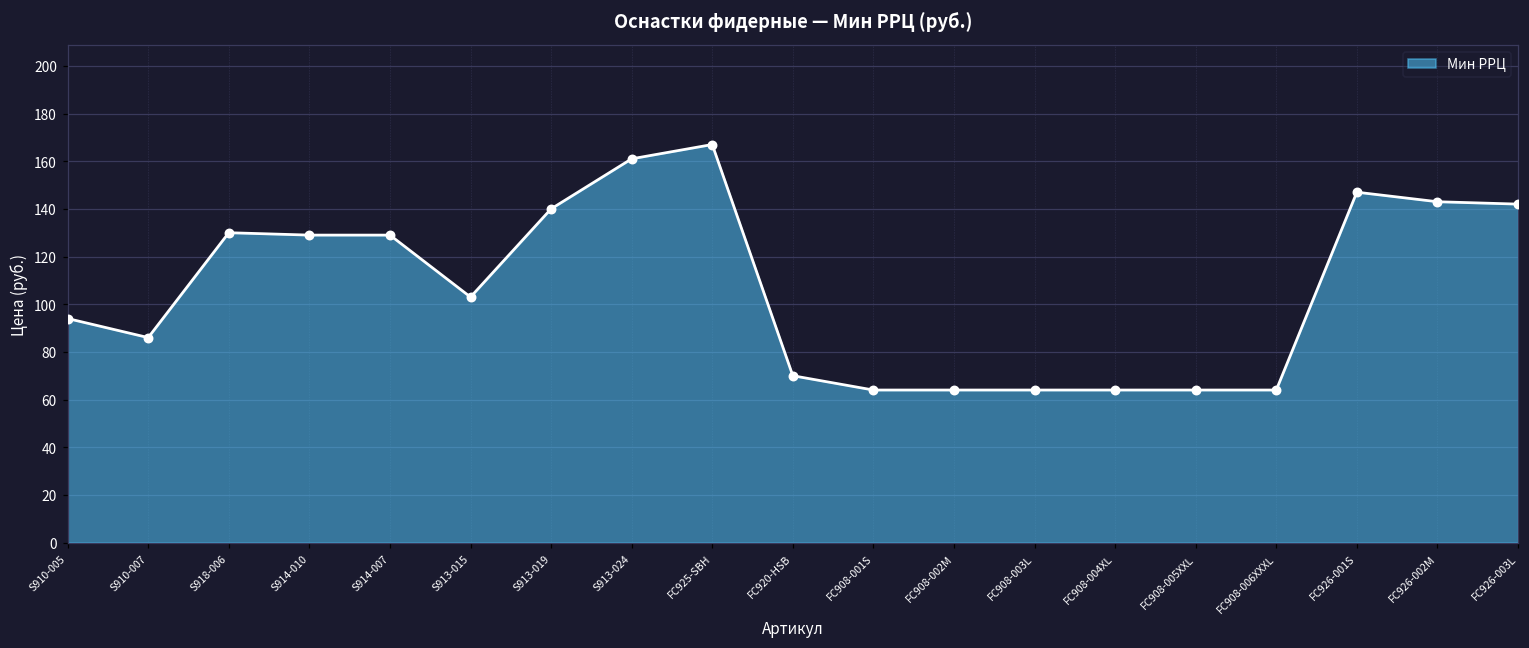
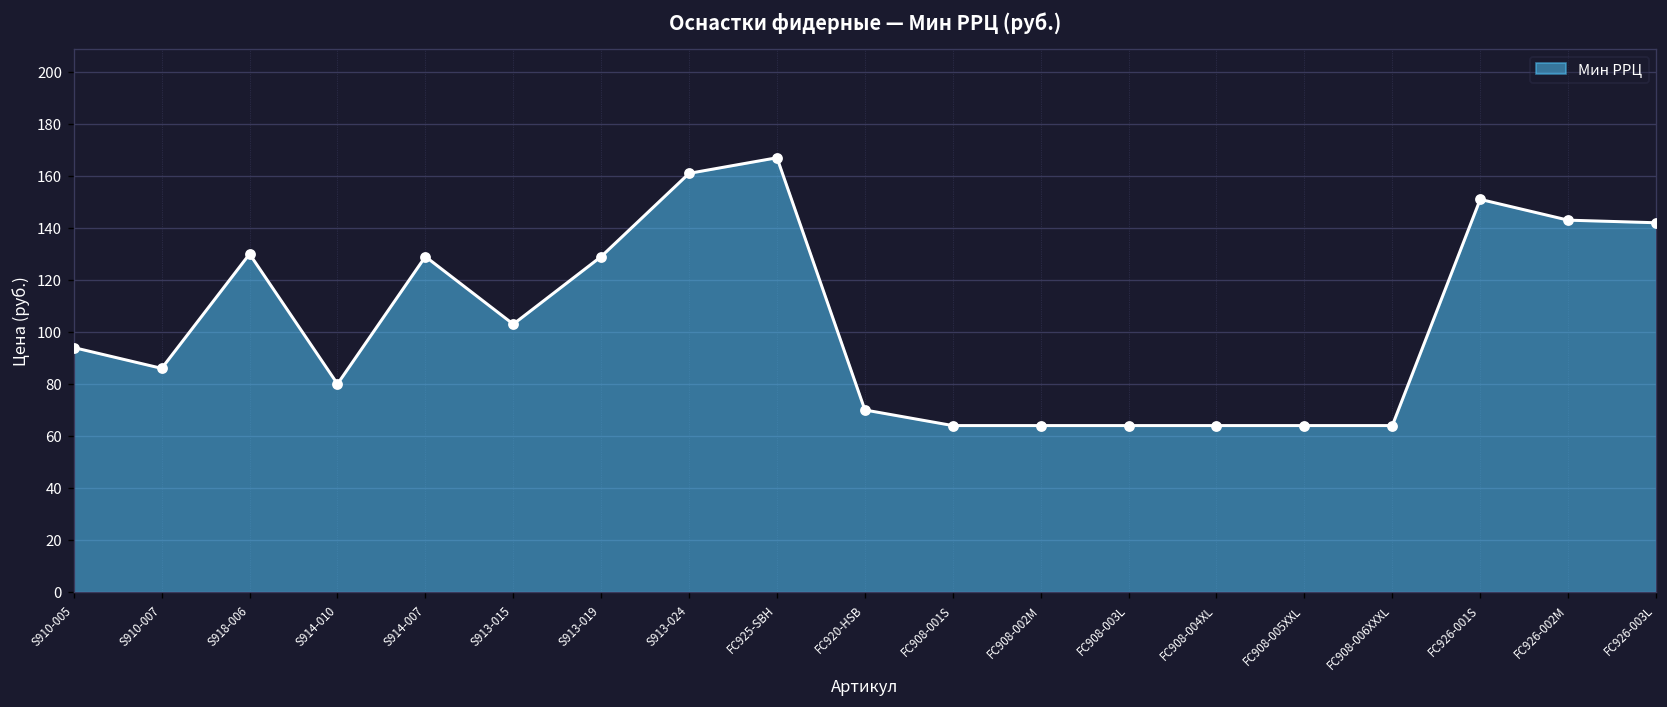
S914-010: 129 -> 80
S913-019: 140 -> 129
FC926-001S: 147 -> 151
